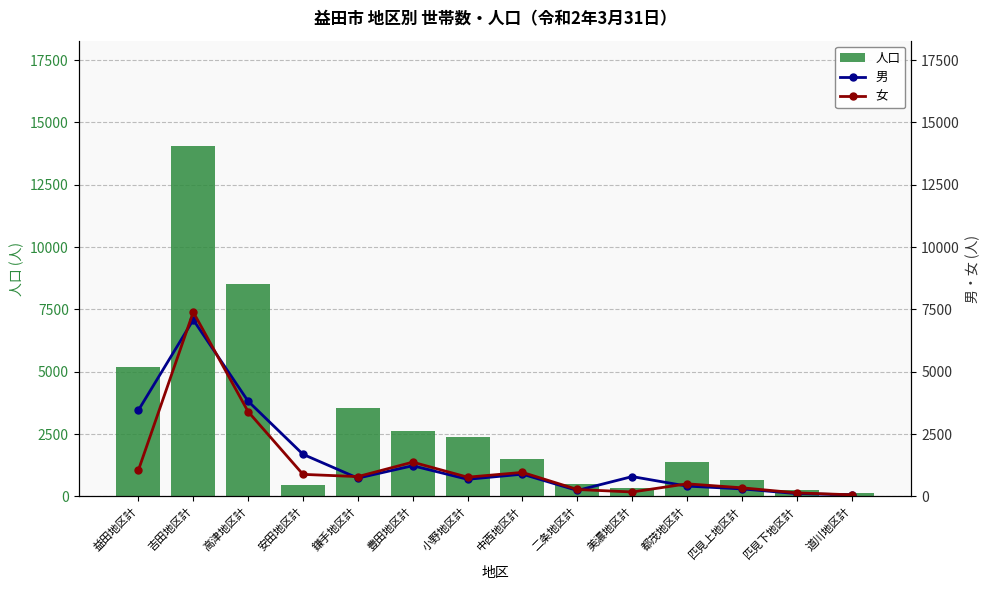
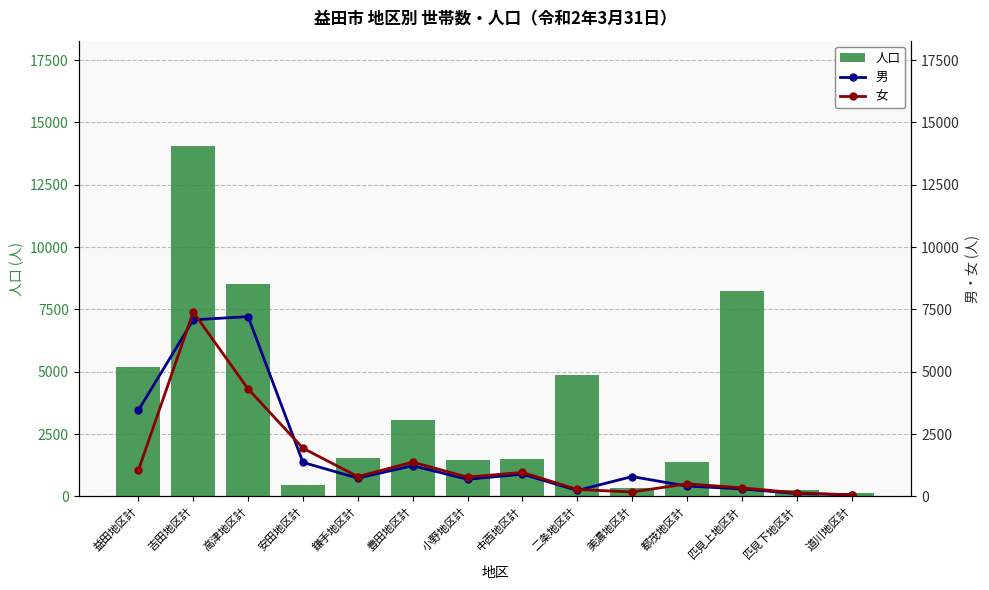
人口, 鎌手地区計: 3600 -> 1500
人口, 豊田地区計: 2600 -> 3000
人口, 小野地区計: 2400 -> 1500
人口, 二条地区計: 500 -> 4900
人口, 匹見上地区計: 600 -> 8300
男, 高津地区計: 3800 -> 7200
女, 高津地区計: 3400 -> 4300
男, 安田地区計: 1700 -> 1400
女, 安田地区計: 900 -> 1900
